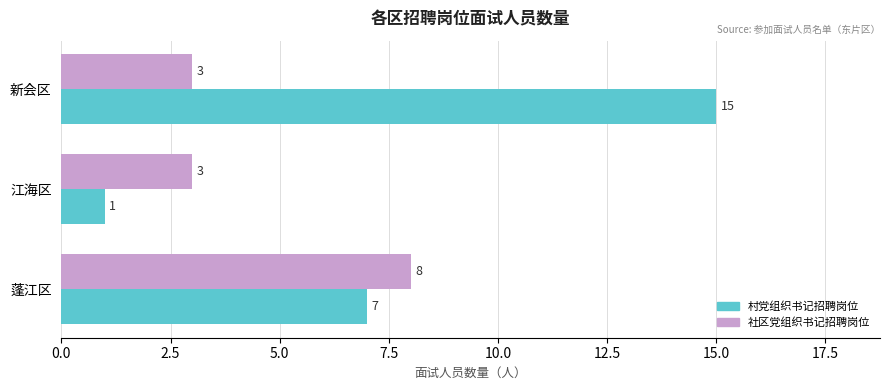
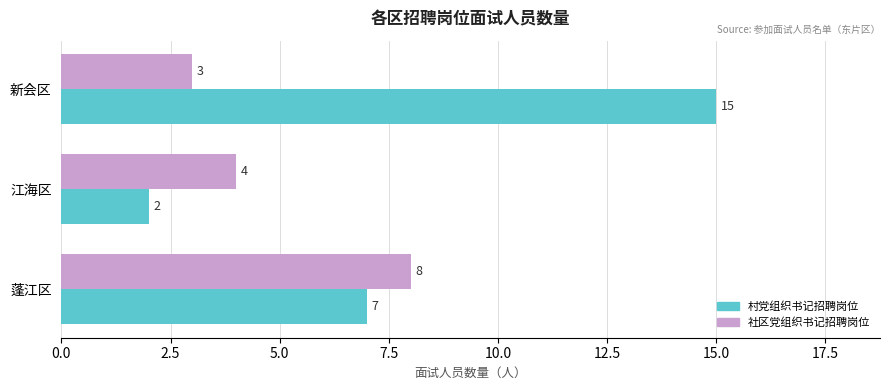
社区党组织书记招聘岗位, 江海区: 3 -> 4
村党组织书记招聘岗位, 江海区: 1 -> 2
